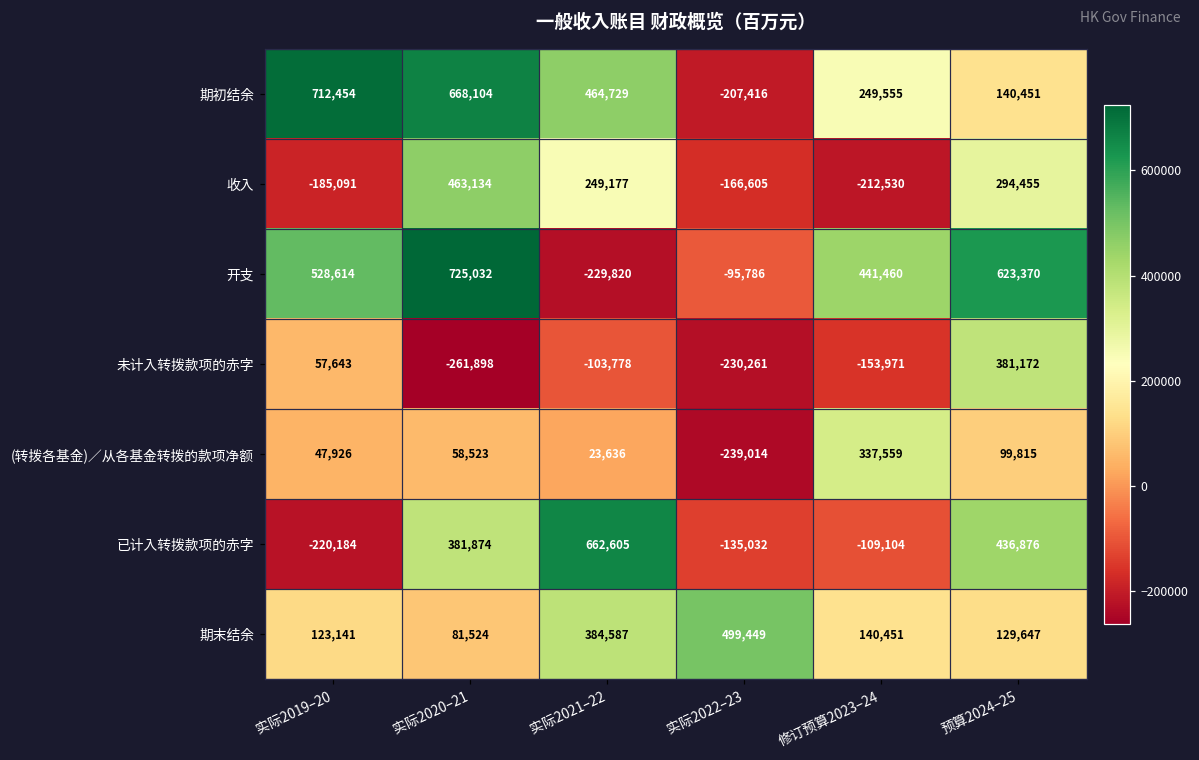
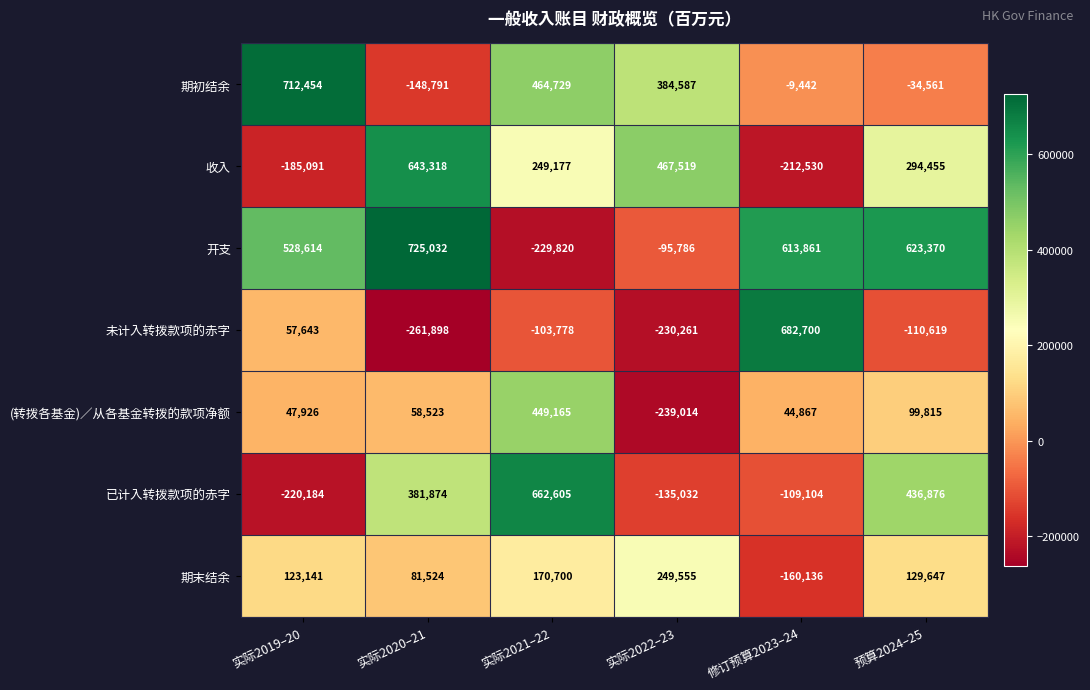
期初结余, 实际2020–21: 668,104 -> -148,791
期初结余, 实际2022–23: -207,416 -> 384,587
期初结余, 修订预算2023–24: 249,555 -> -9,442
期初结余, 预算2024–25: 140,451 -> -34,561
收入, 实际2020–21: 463,134 -> 643,318
收入, 实际2022–23: -166,605 -> 467,519
开支, 修订预算2023–24: 441,460 -> 613,861
未计入转拨款项的赤字, 修订预算2023–24: -153,971 -> 682,700
未计入转拨款项的赤字, 预算2024–25: 381,172 -> -110,619
(转拨各基金)／从各基金转拨的款项净额, 实际2021–22: 23,636 -> 449,165
(转拨各基金)／从各基金转拨的款项净额, 修订预算2023–24: 337,559 -> 44,867
期末结余, 实际2021–22: 384,587 -> 170,700
期末结余, 实际2022–23: 499,449 -> 249,555
期末结余, 修订预算2023–24: 140,451 -> -160,136
